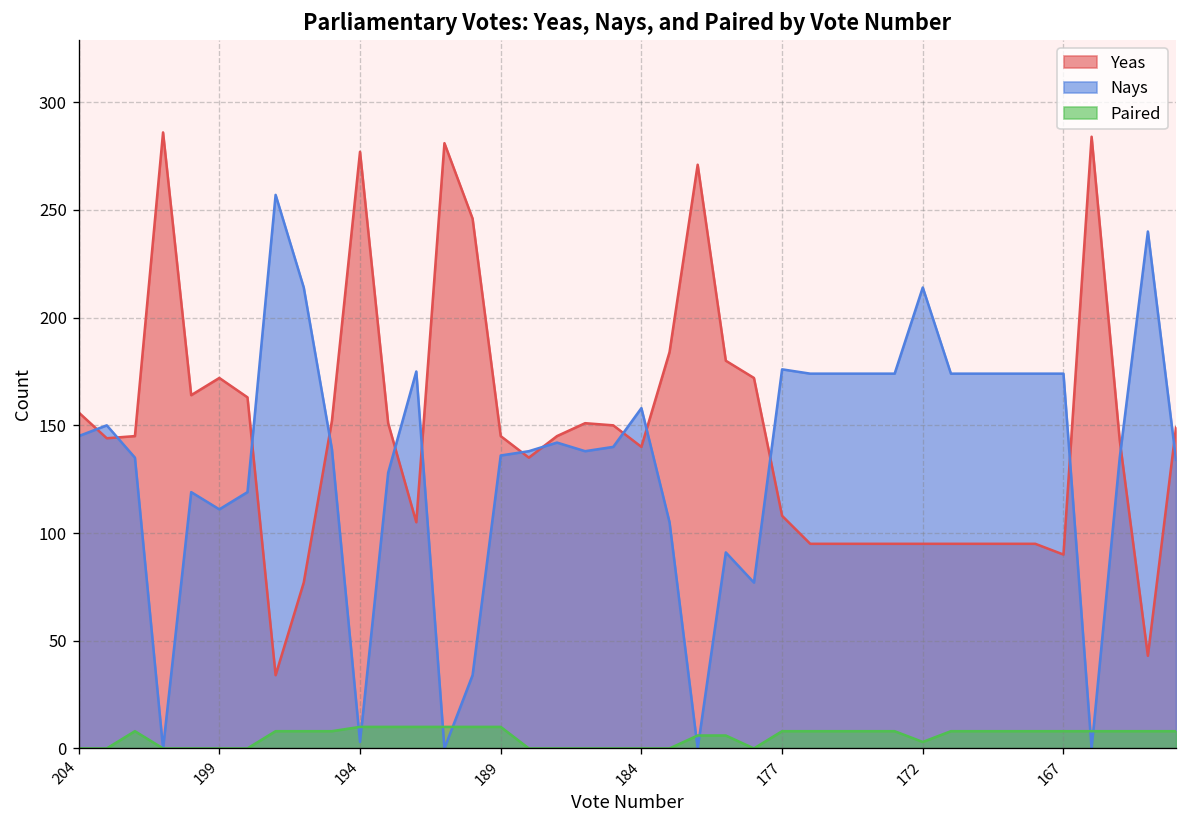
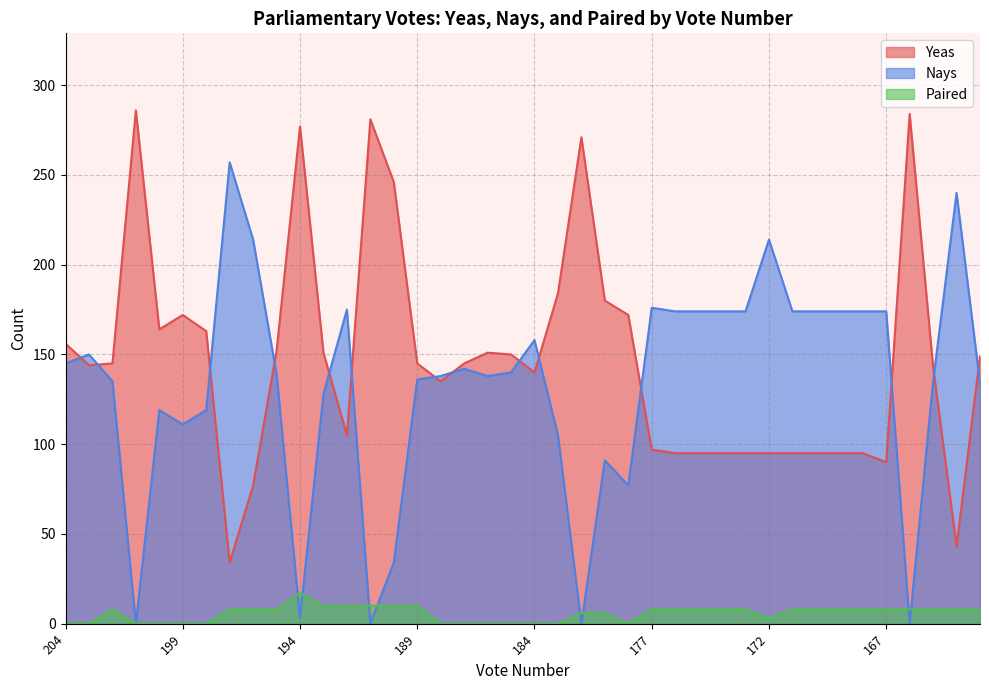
Paired, 194: 10 -> 17
Yeas, 177: 108 -> 97
